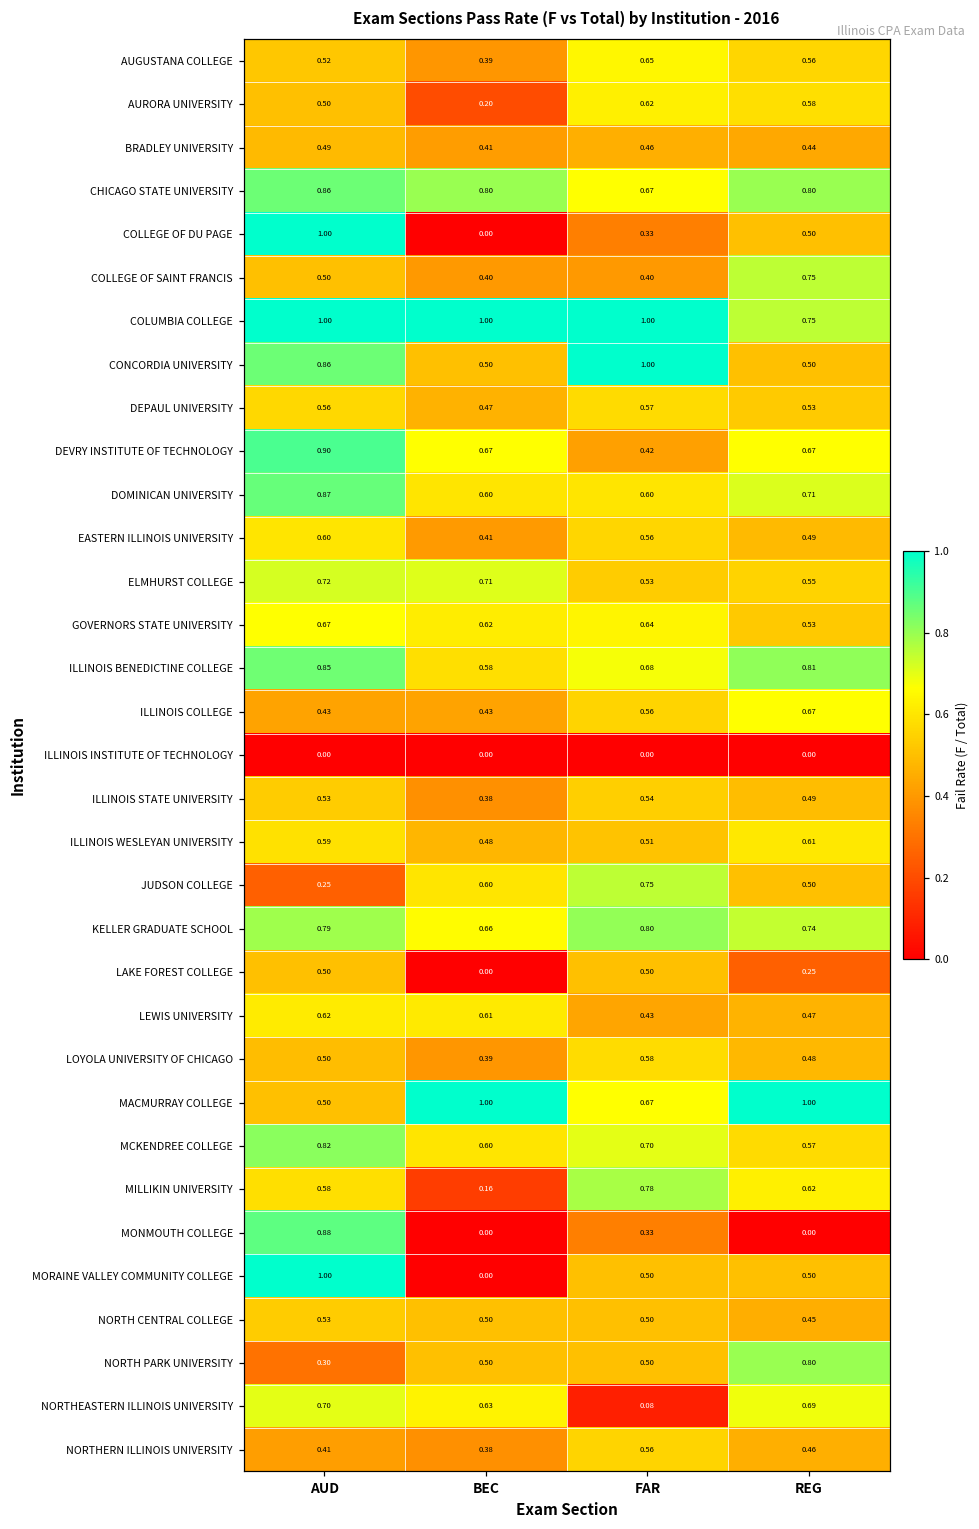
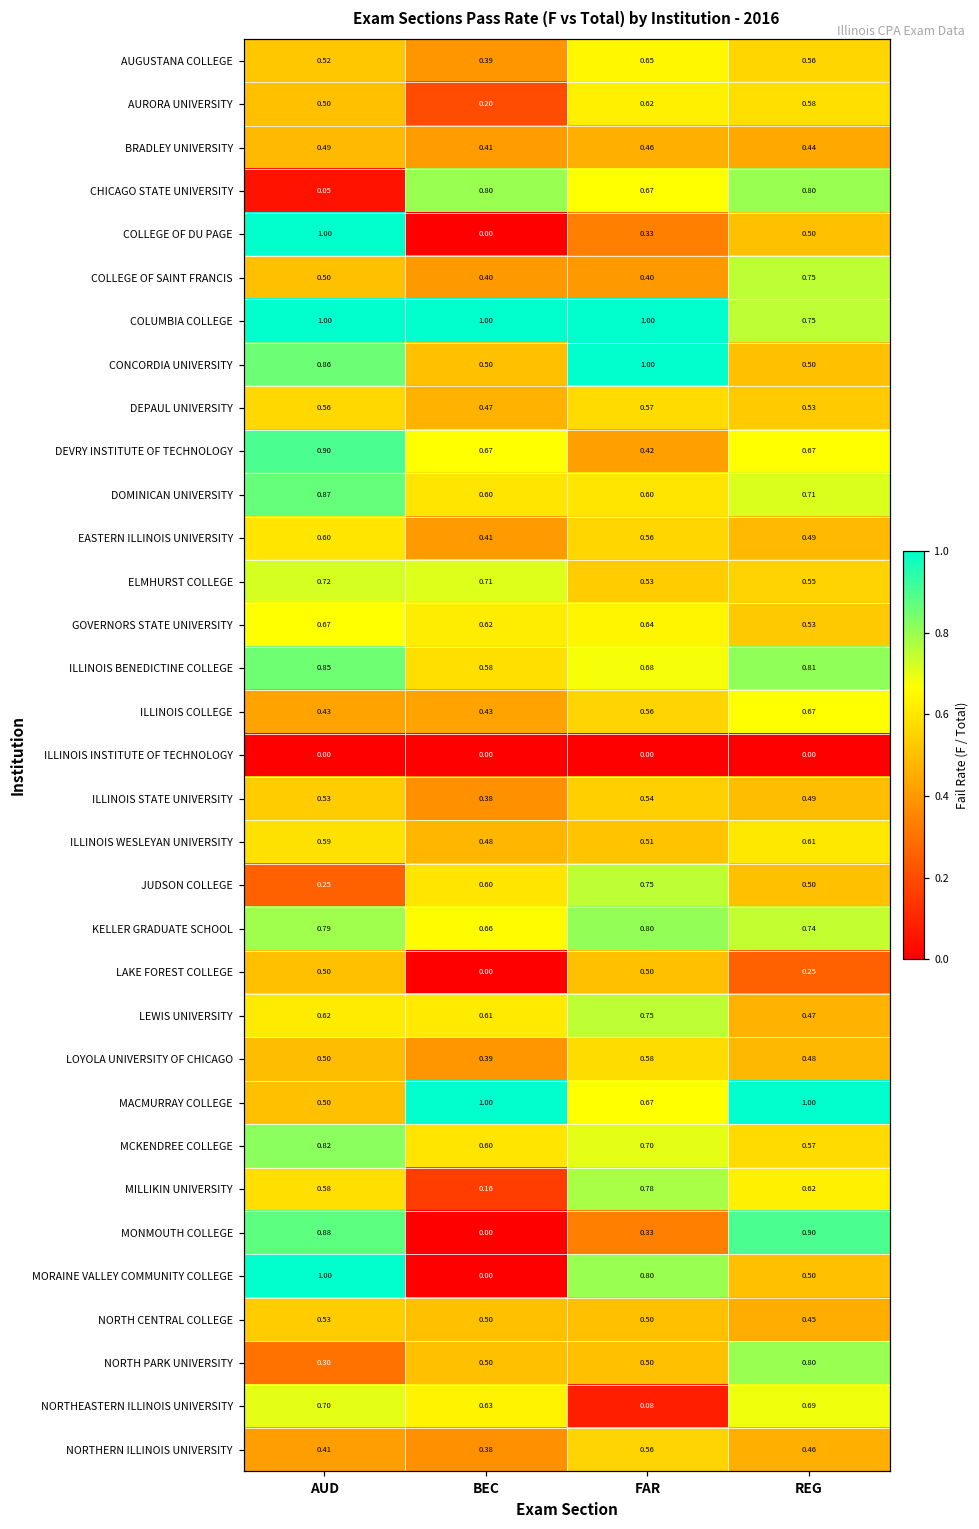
CHICAGO STATE UNIVERSITY, AUD: 0.86 -> 0.05
LEWIS UNIVERSITY, FAR: 0.43 -> 0.75
MONMOUTH COLLEGE, REG: 0.00 -> 0.90
MORAINE VALLEY COMMUNITY COLLEGE, FAR: 0.50 -> 0.80
